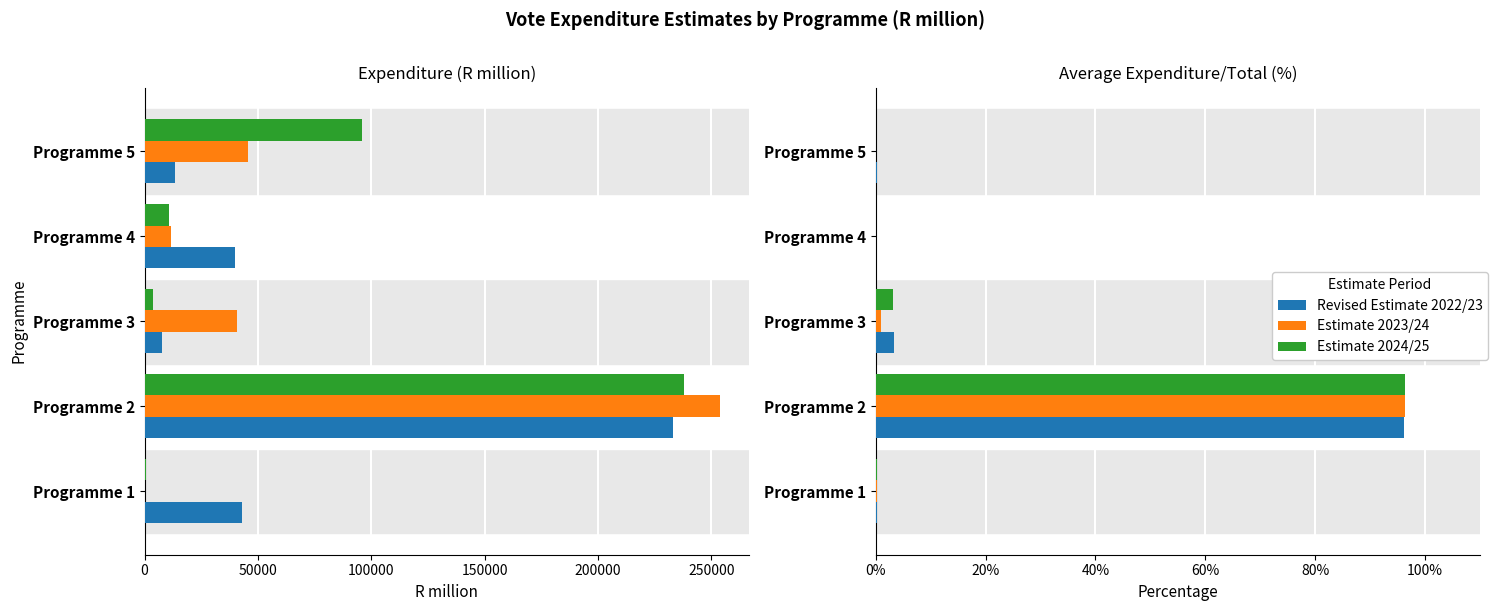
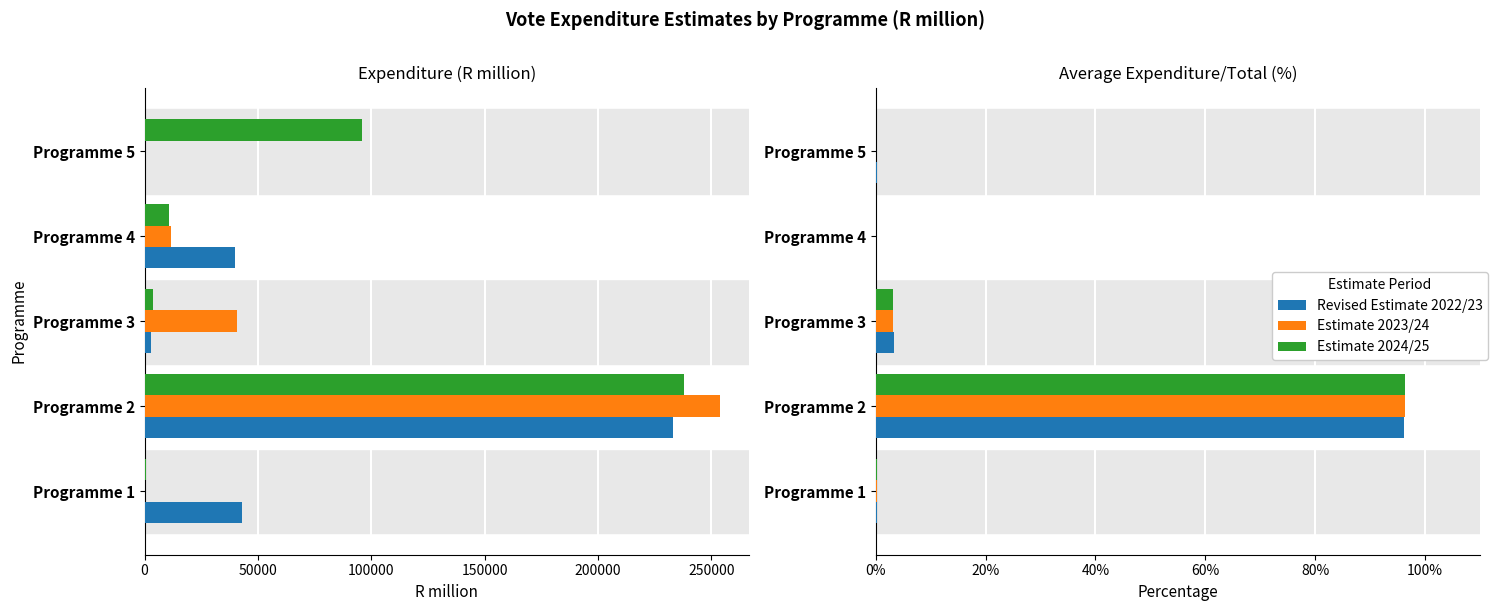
Expenditure (R million), Estimate 2023/24, Programme 5: 46000 -> 0
Expenditure (R million), Revised Estimate 2022/23, Programme 5: 14000 -> 0
Expenditure (R million), Revised Estimate 2022/23, Programme 3: 8000 -> 3000
Average Expenditure/Total (%), Estimate 2023/24, Programme 3: 1% -> 3%
